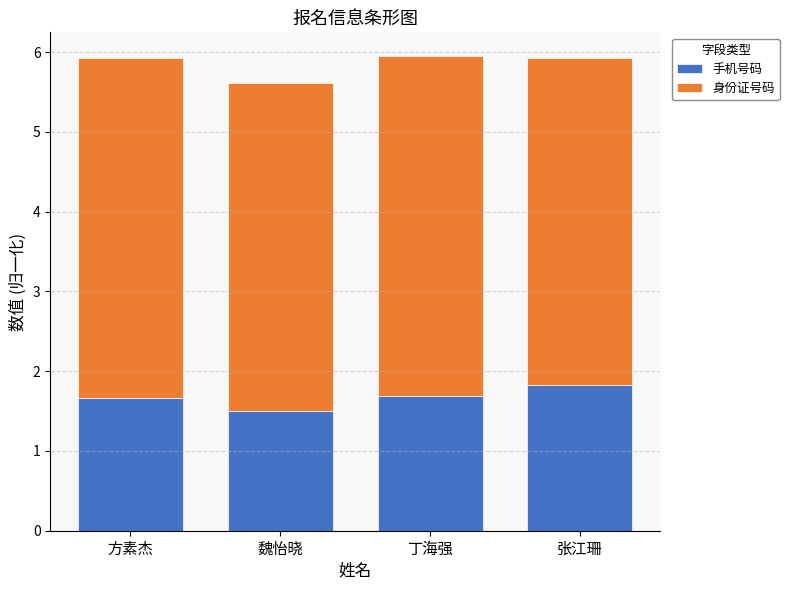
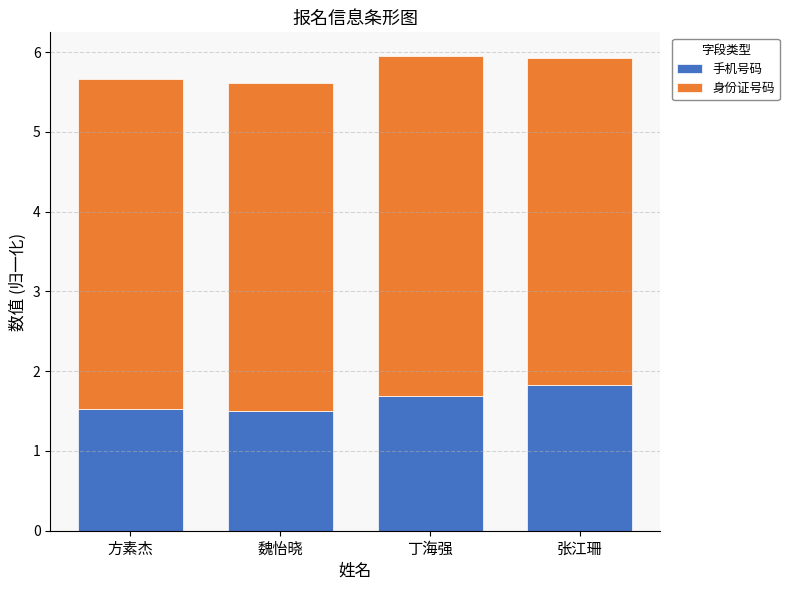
手机号码, 方素杰: 1.7 -> 1.5
身份证号码, 方素杰: 4.3 -> 4.1
